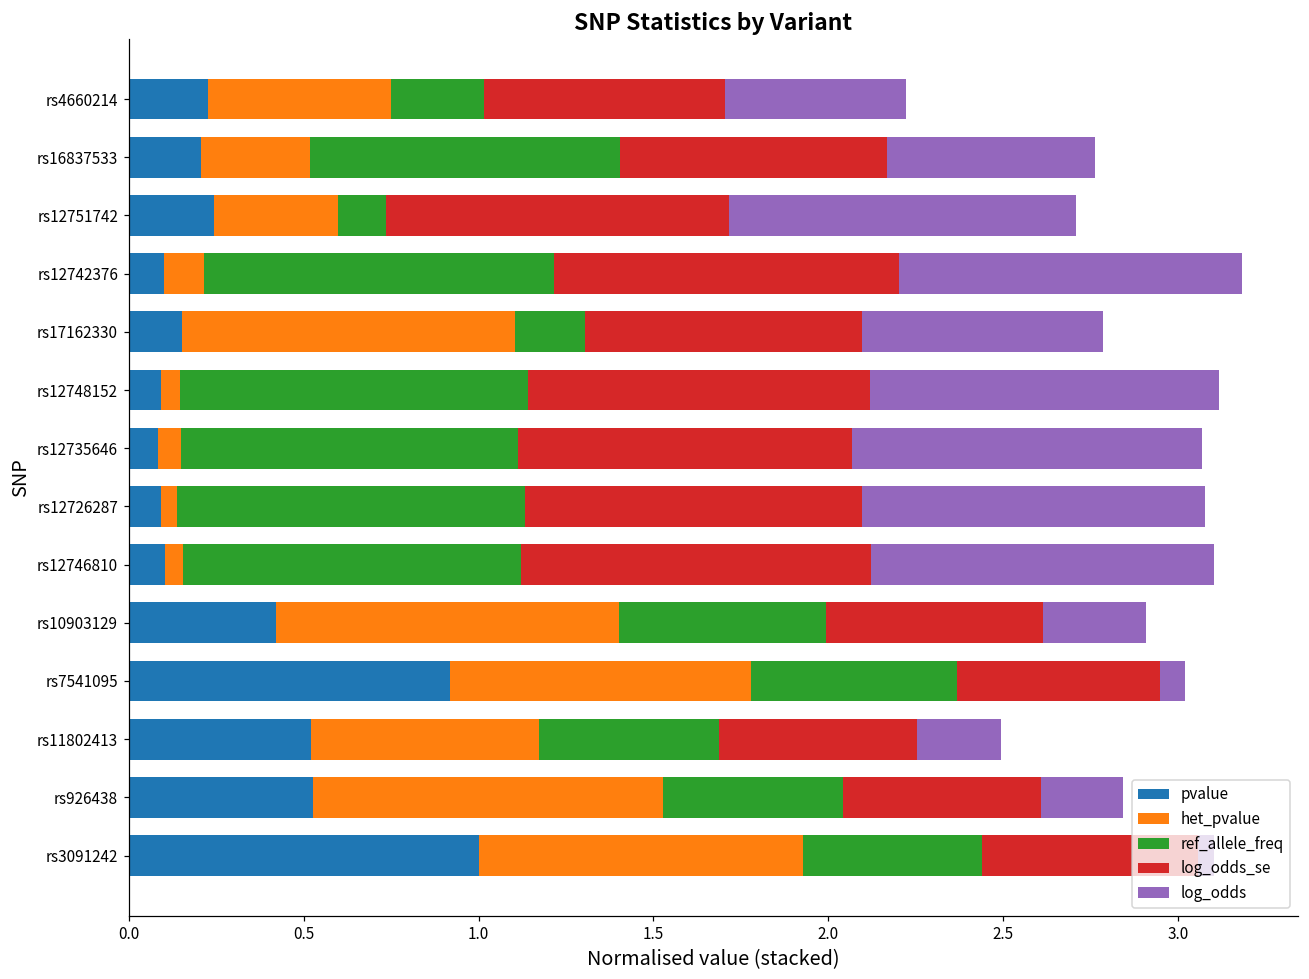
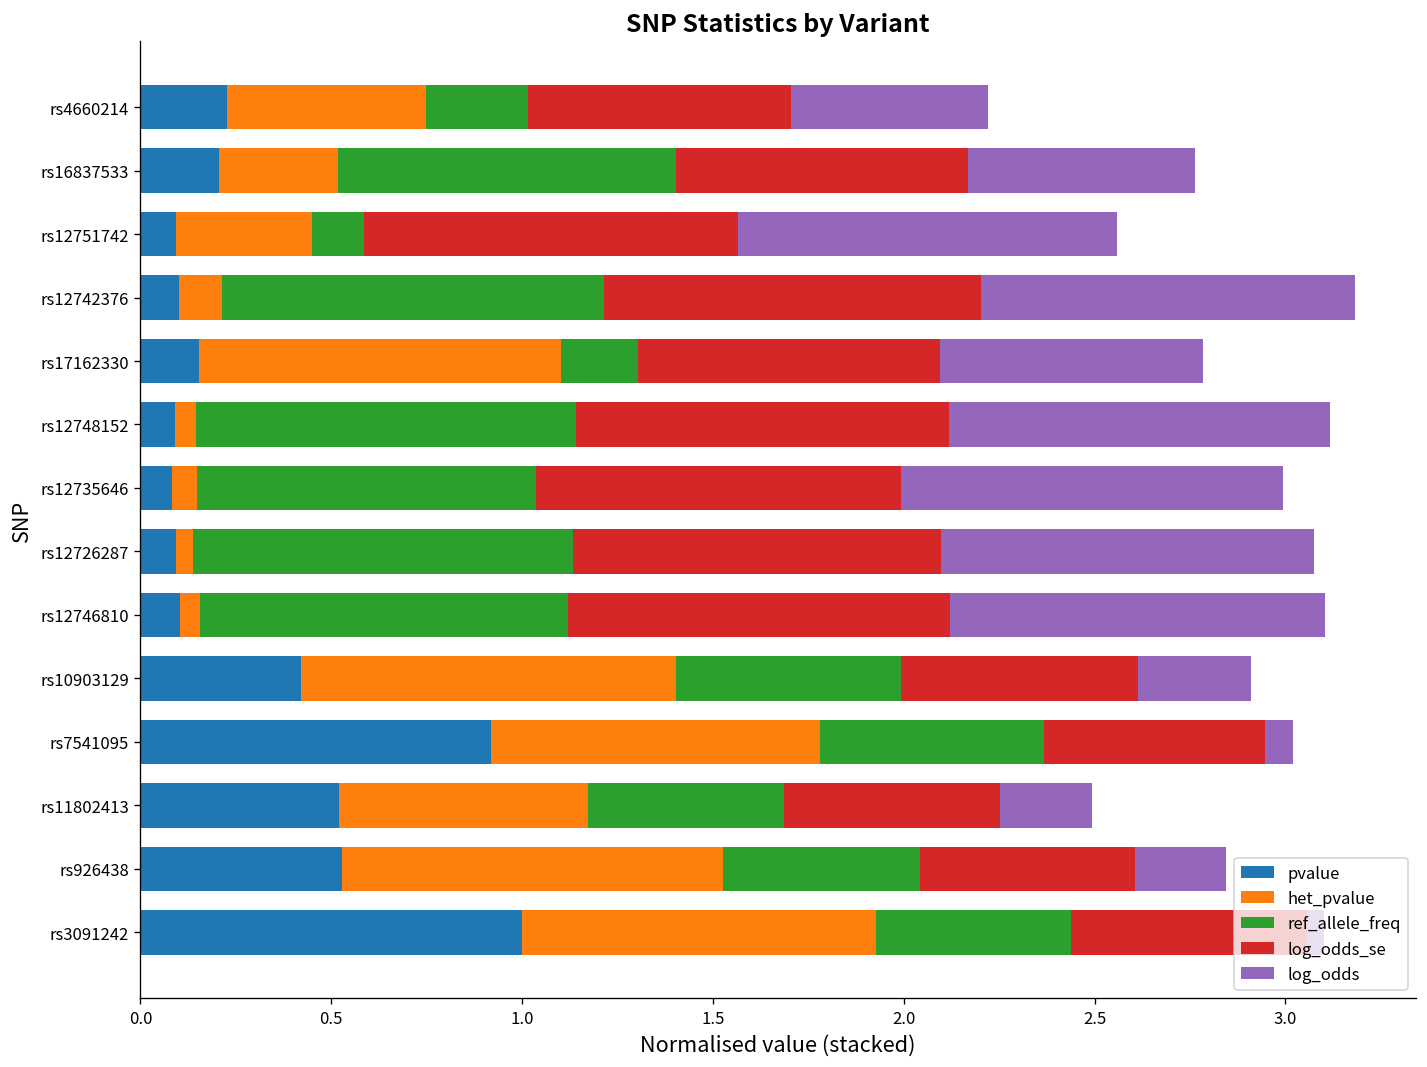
pvalue, rs12751742: 0.24 -> 0.09
ref_allele_freq, rs12735646: 0.96 -> 0.89
